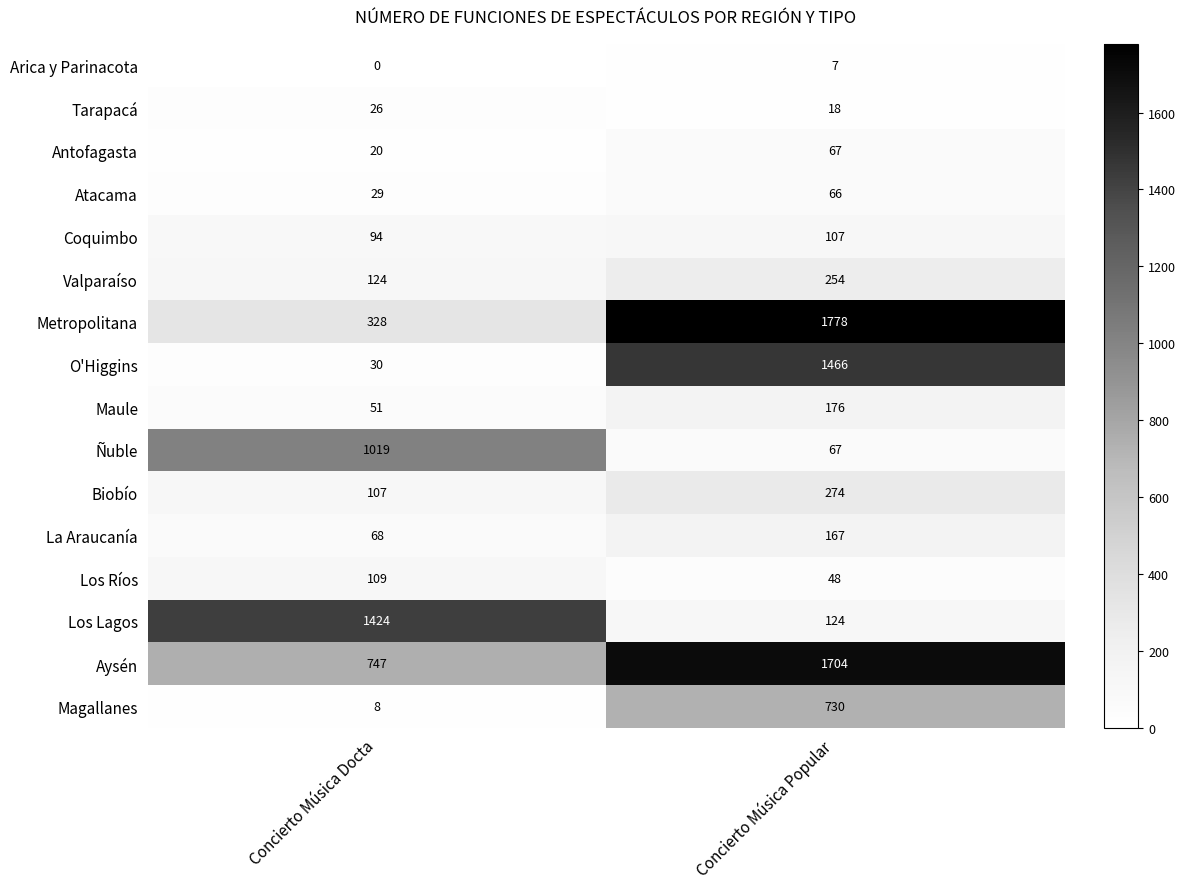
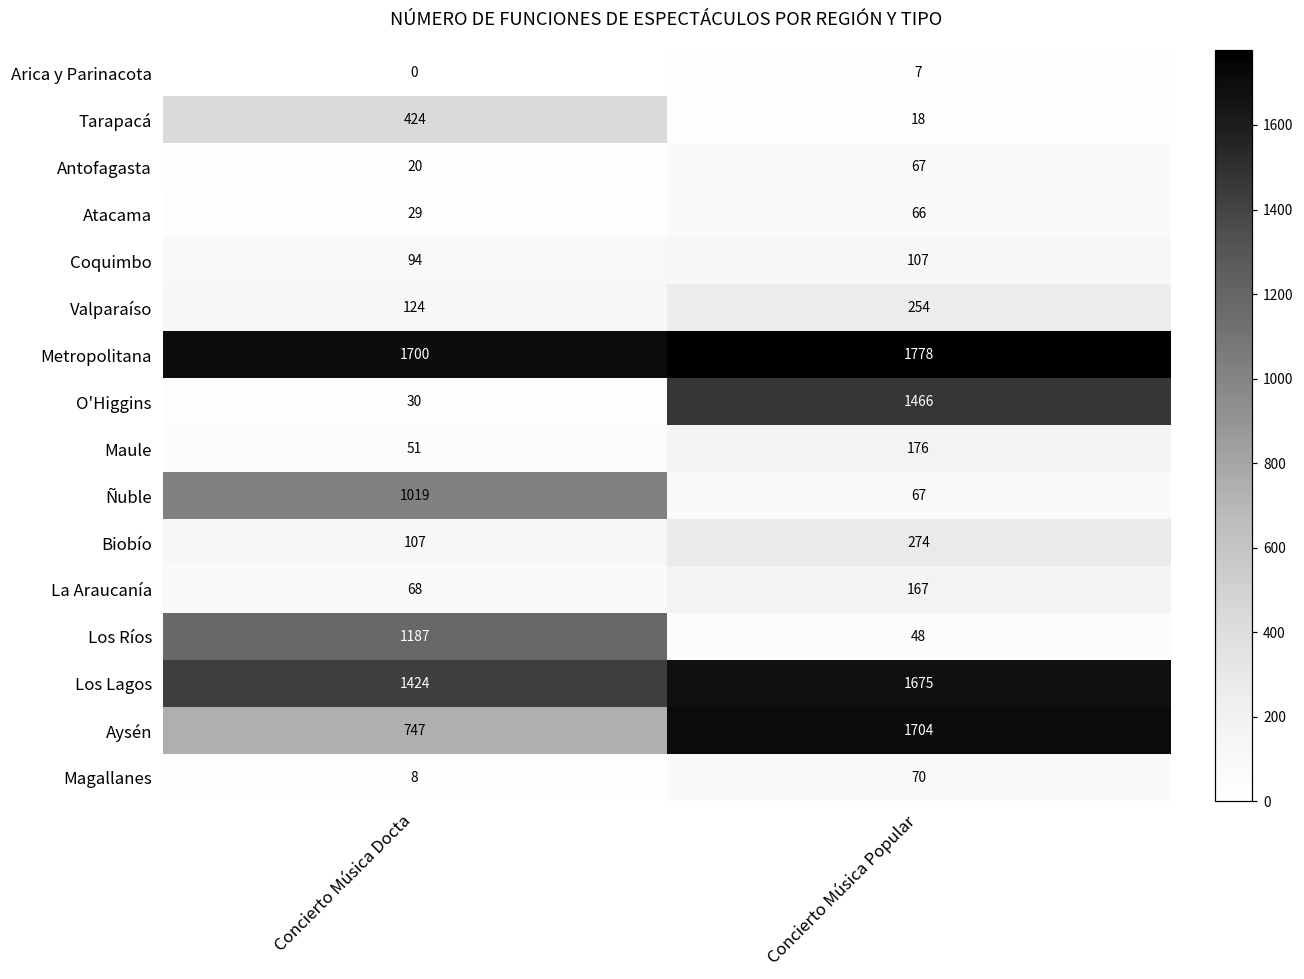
Tarapacá, Concierto Música Docta: 26 -> 424
Metropolitana, Concierto Música Docta: 328 -> 1700
Los Ríos, Concierto Música Docta: 109 -> 1187
Los Lagos, Concierto Música Popular: 124 -> 1675
Magallanes, Concierto Música Popular: 730 -> 70
